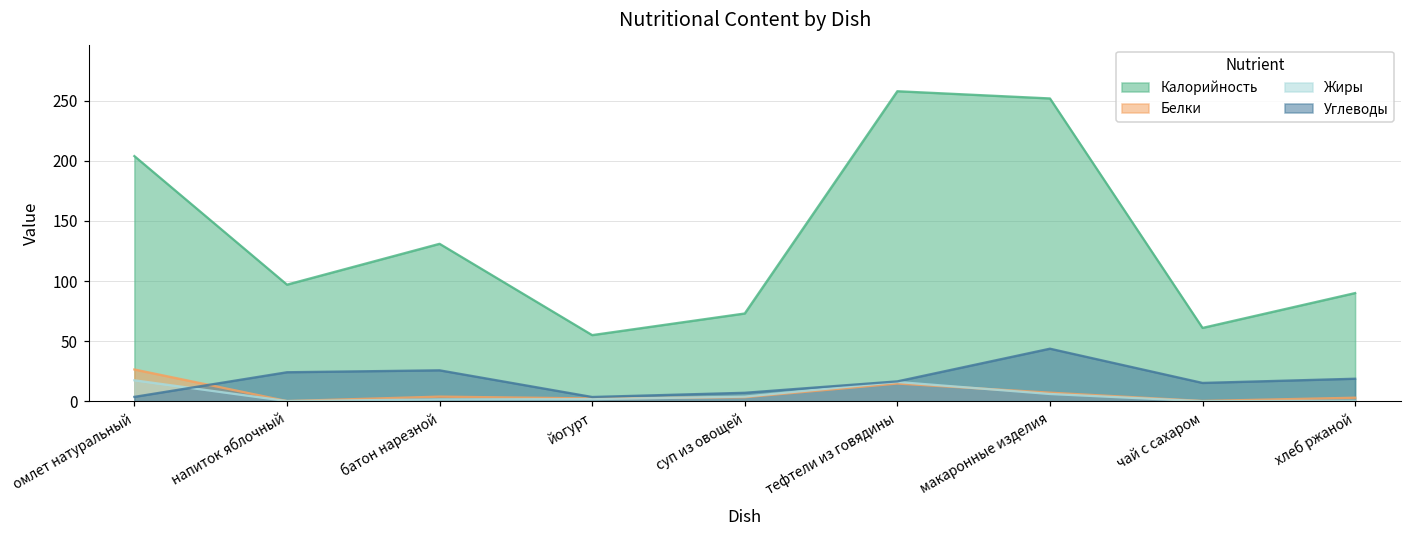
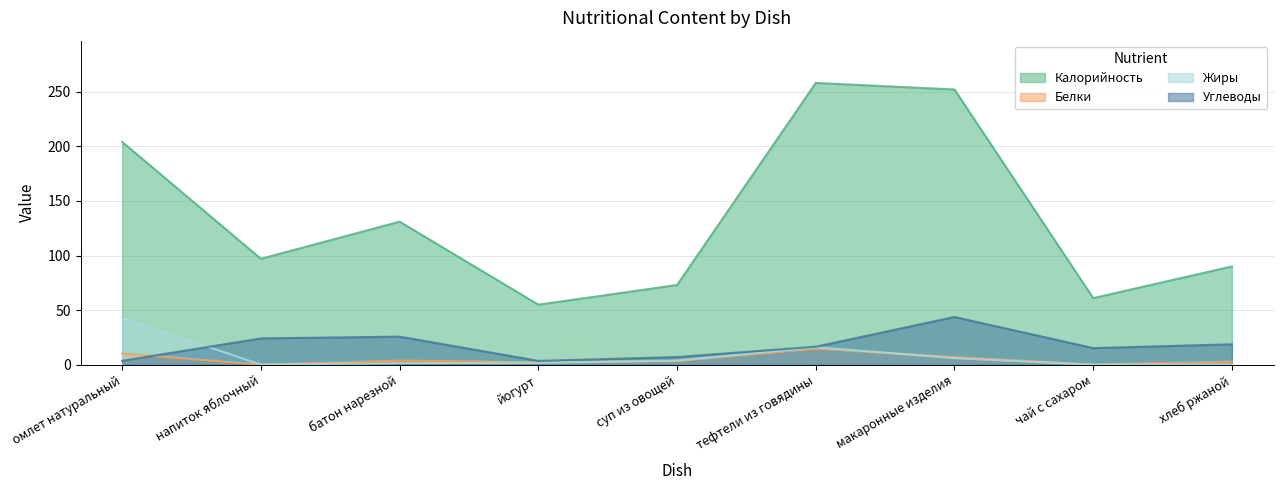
Белки, омлет натуральный: 26 -> 10
Жиры, омлет натуральный: 17 -> 43
